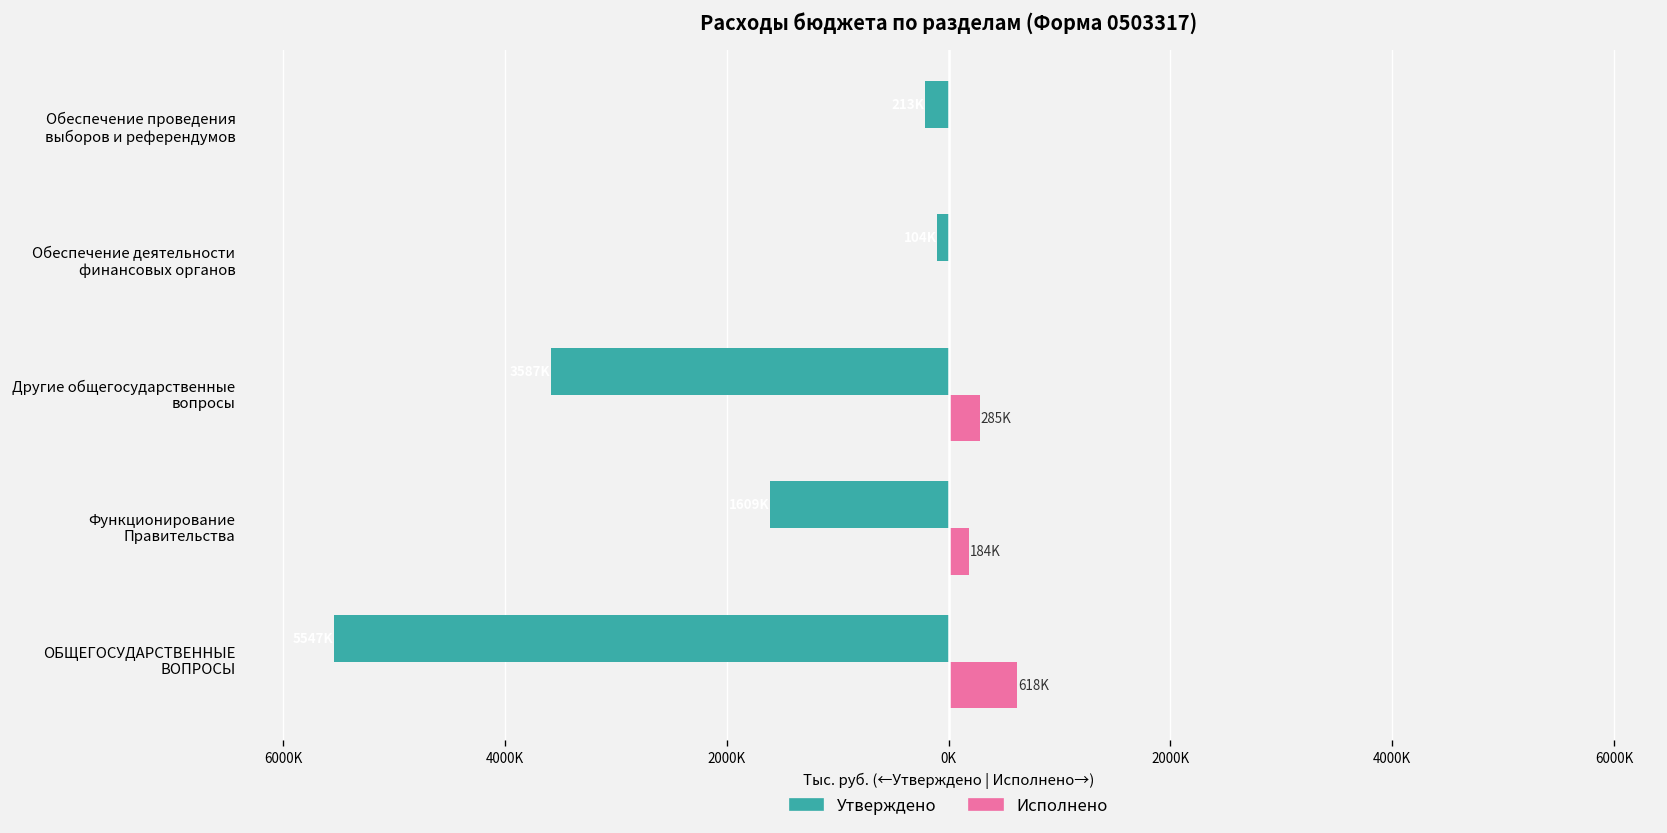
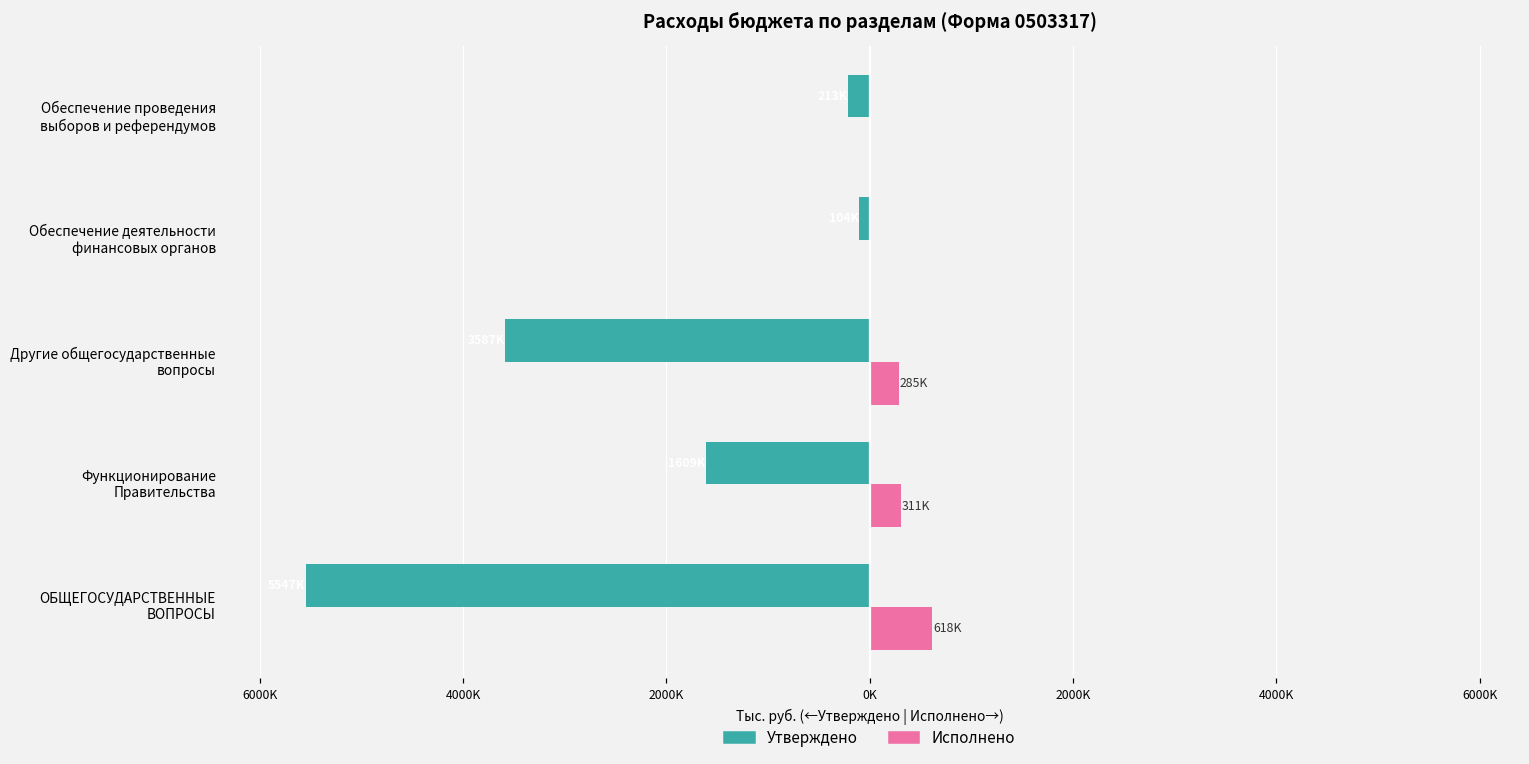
Исполнено, Функционирование Правительства: 184K -> 311K
